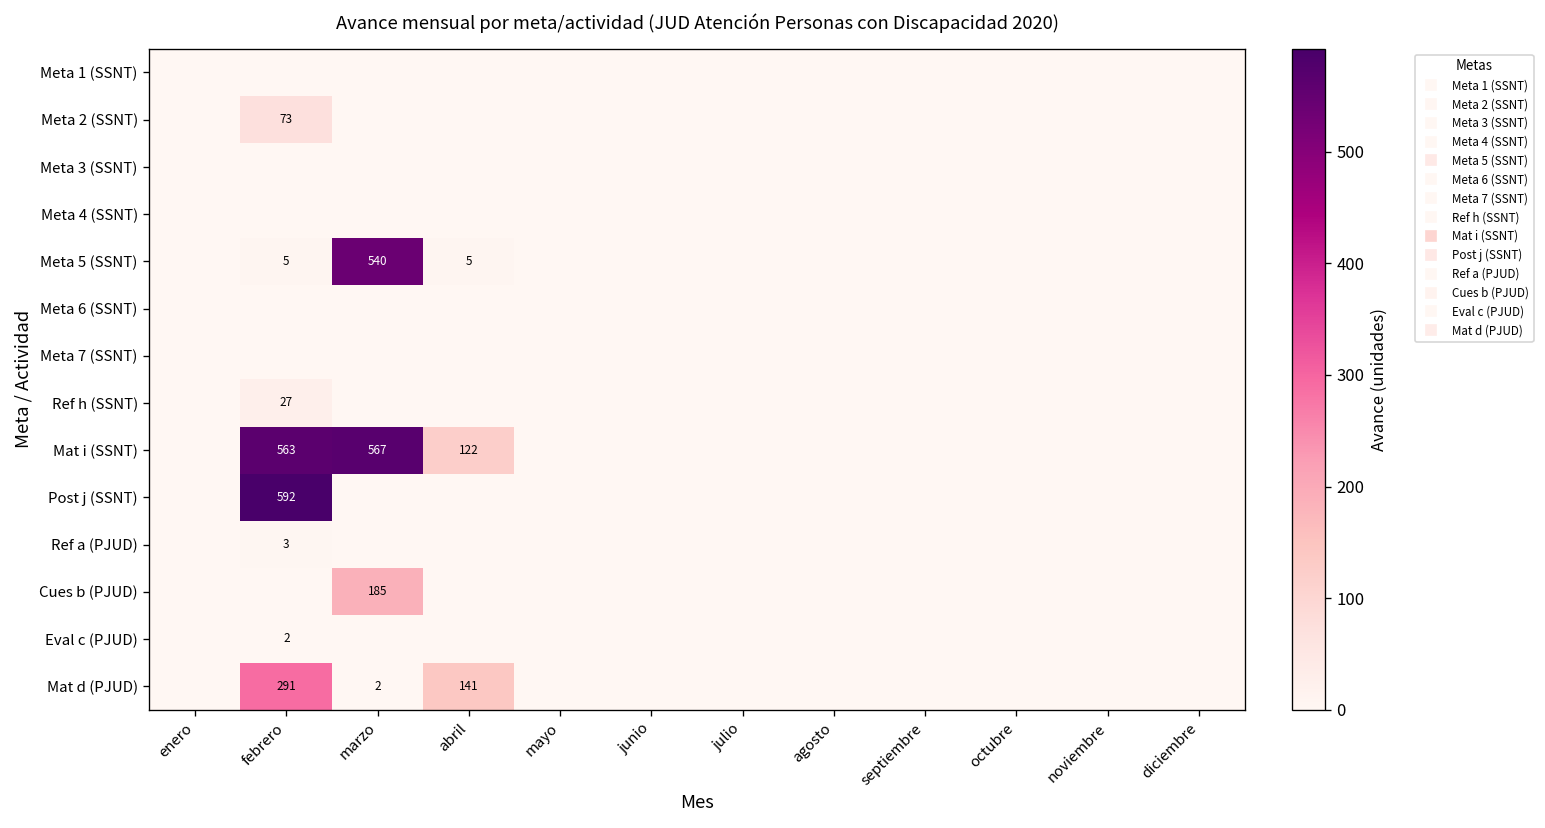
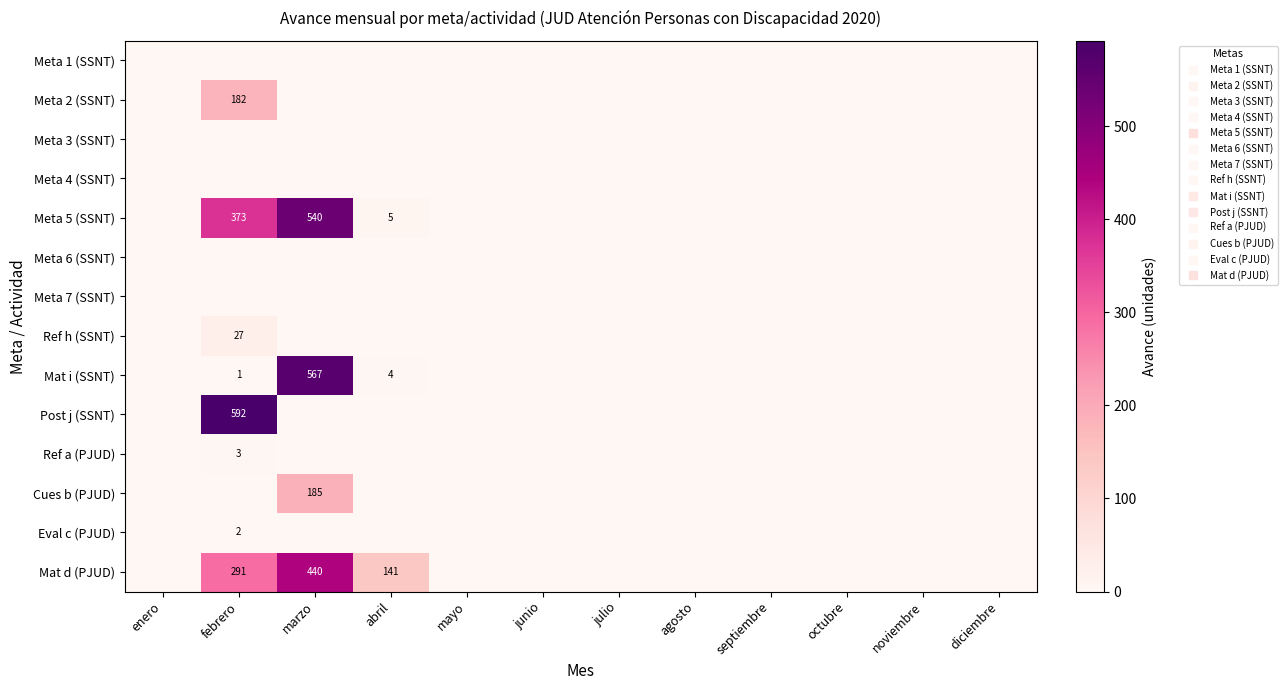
Meta 2 (SSNT), febrero: 73 -> 182
Meta 5 (SSNT), febrero: 5 -> 373
Mat i (SSNT), febrero: 563 -> 1
Mat i (SSNT), abril: 122 -> 4
Mat d (PJUD), marzo: 2 -> 440
